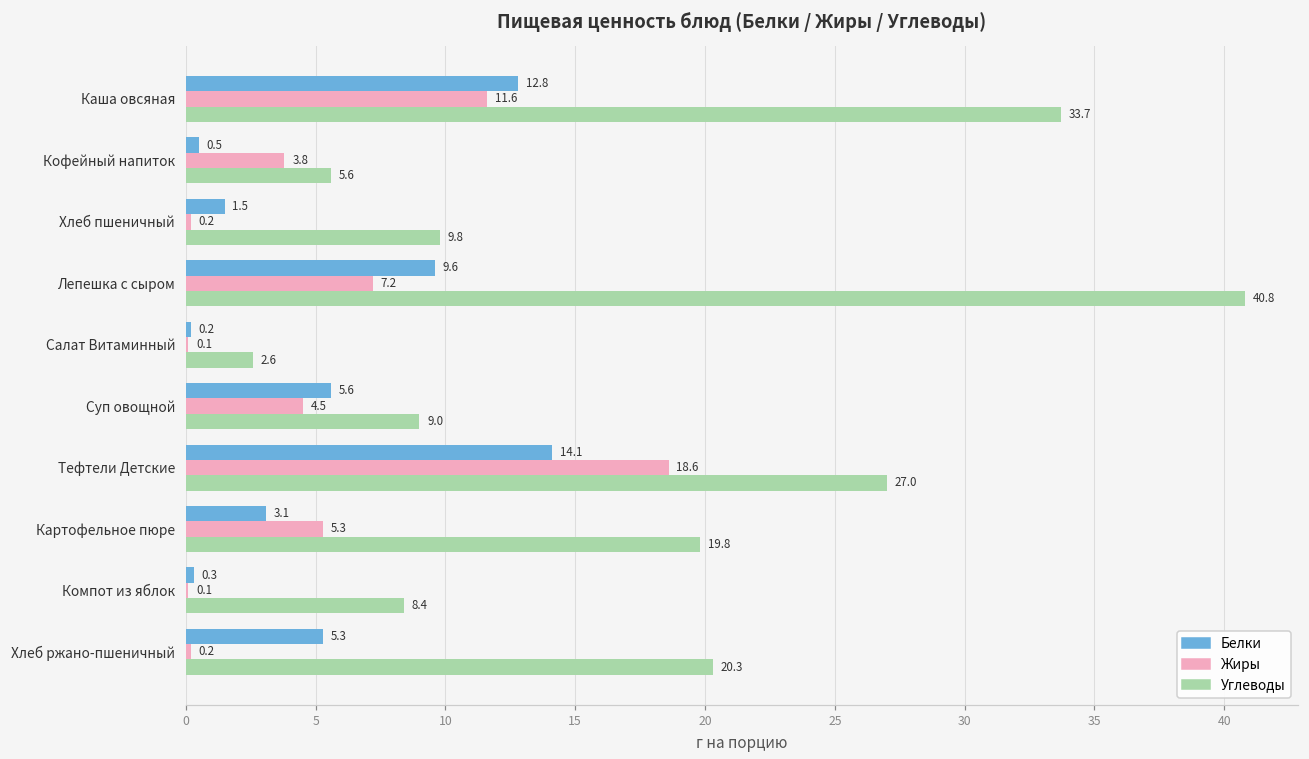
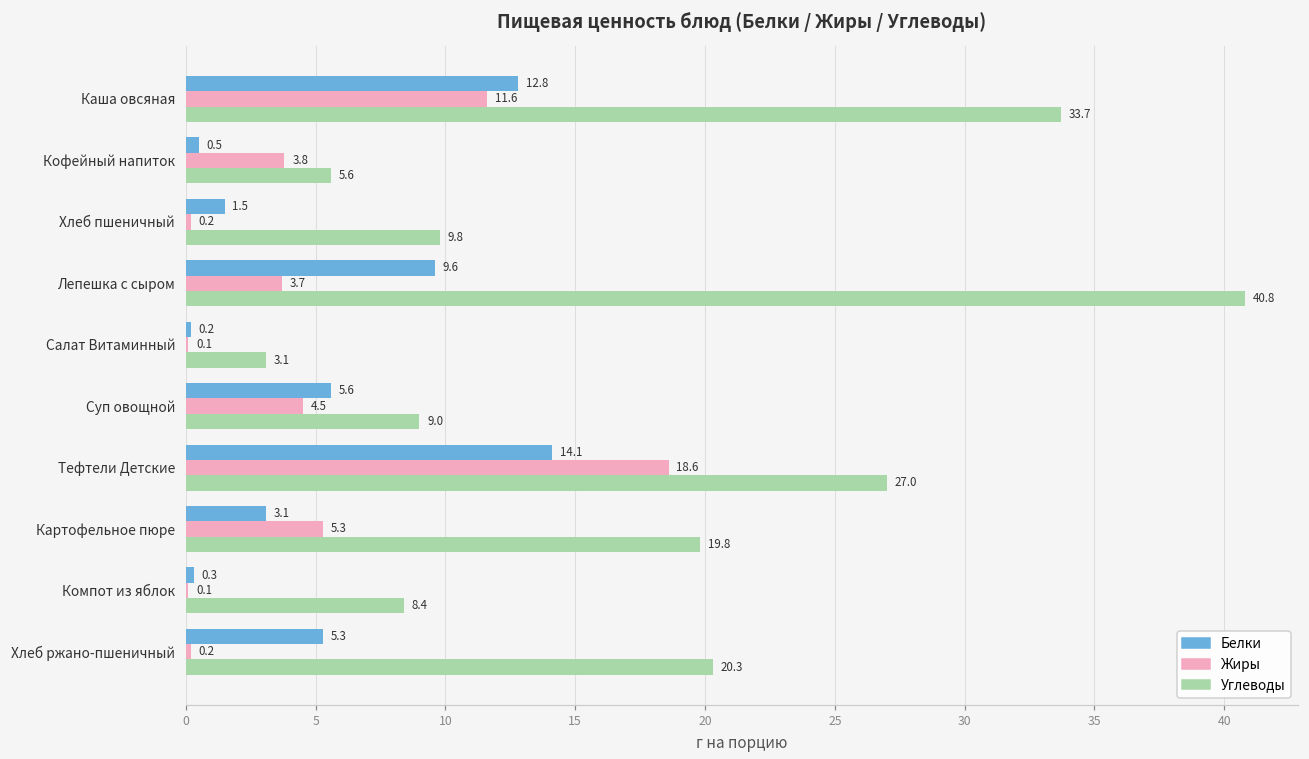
Жиры, Лепешка с сыром: 7.2 -> 3.7
Углеводы, Салат Витаминный: 2.6 -> 3.1
